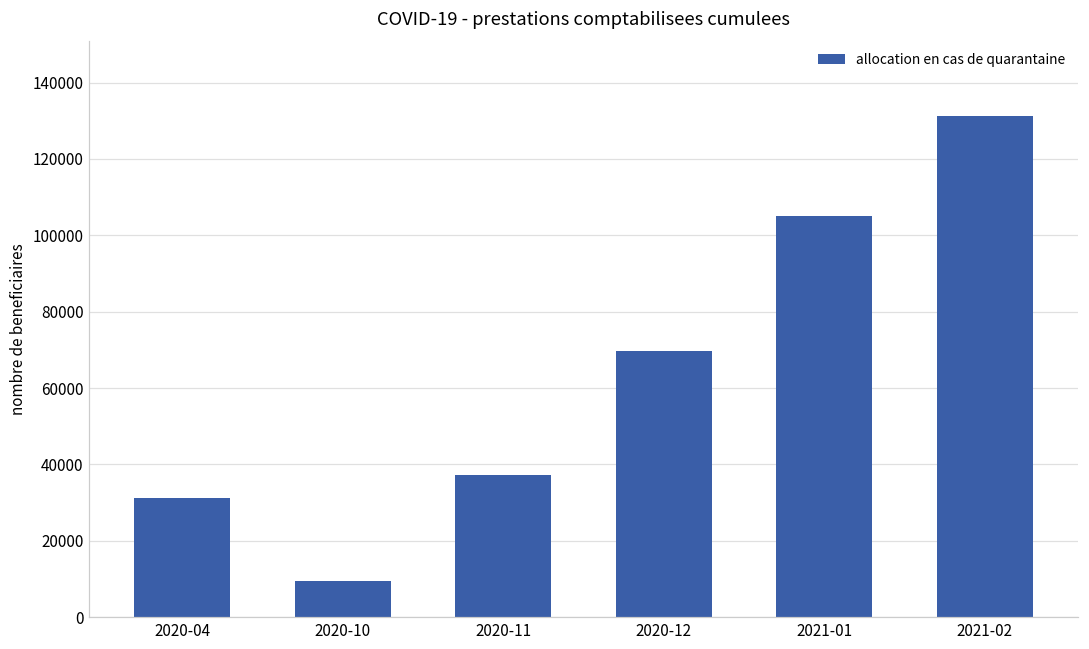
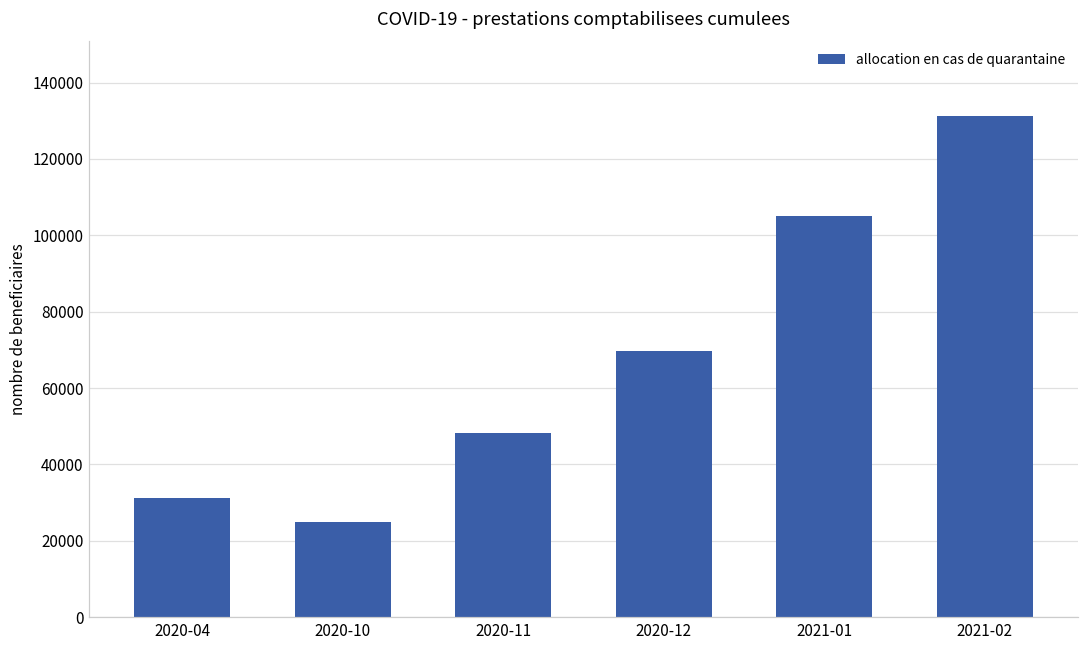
2020-10: 9000 -> 25000
2020-11: 37000 -> 48000
